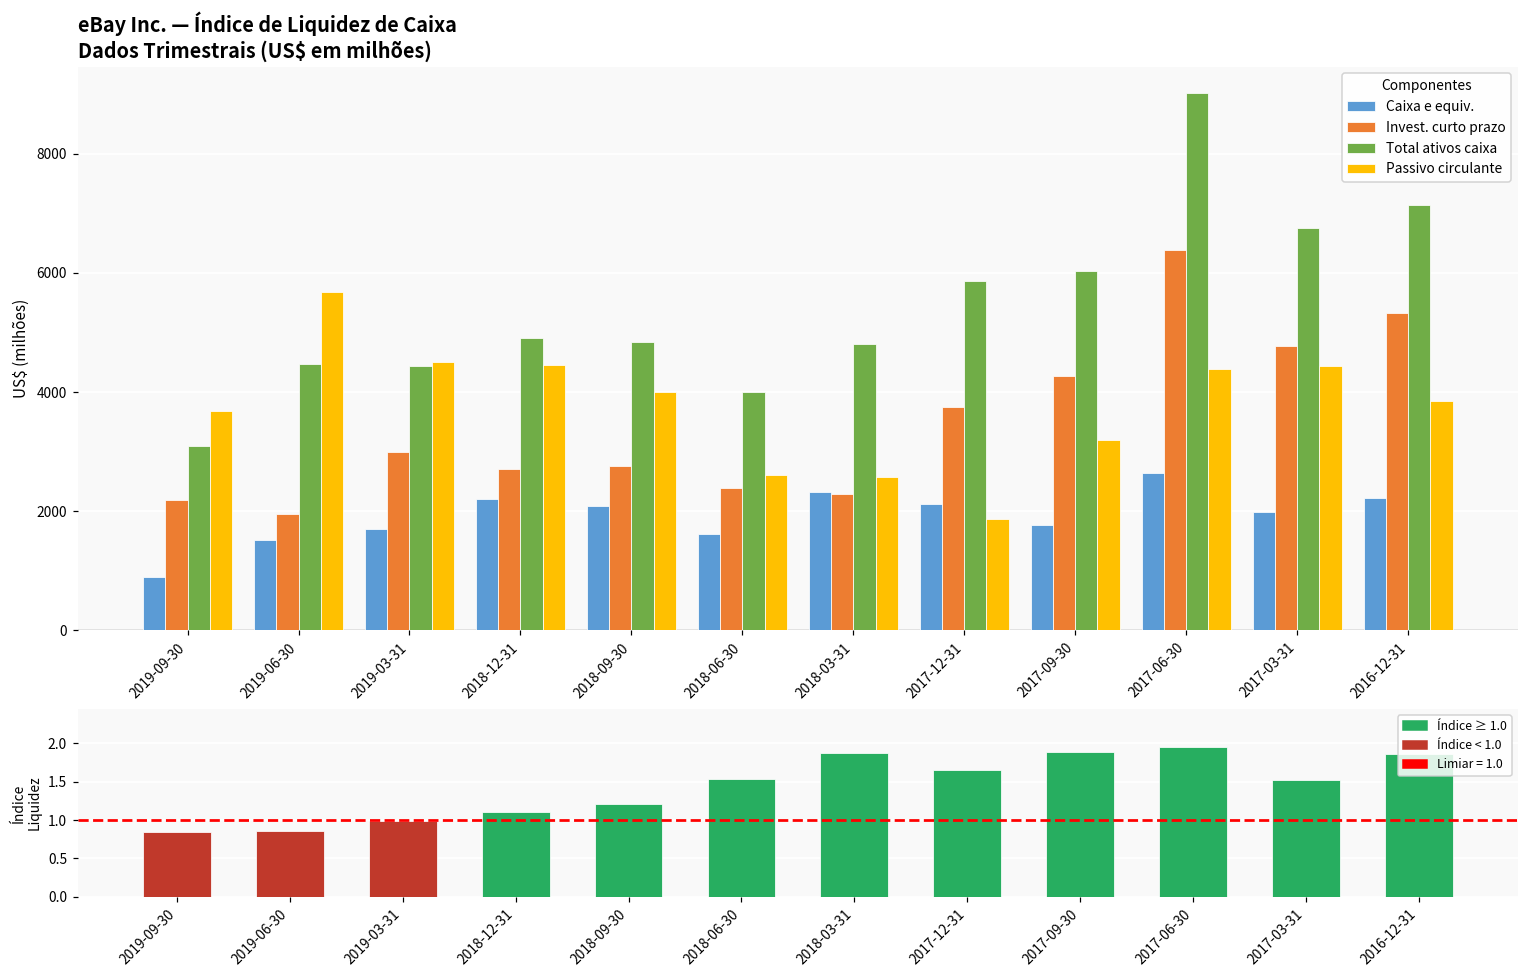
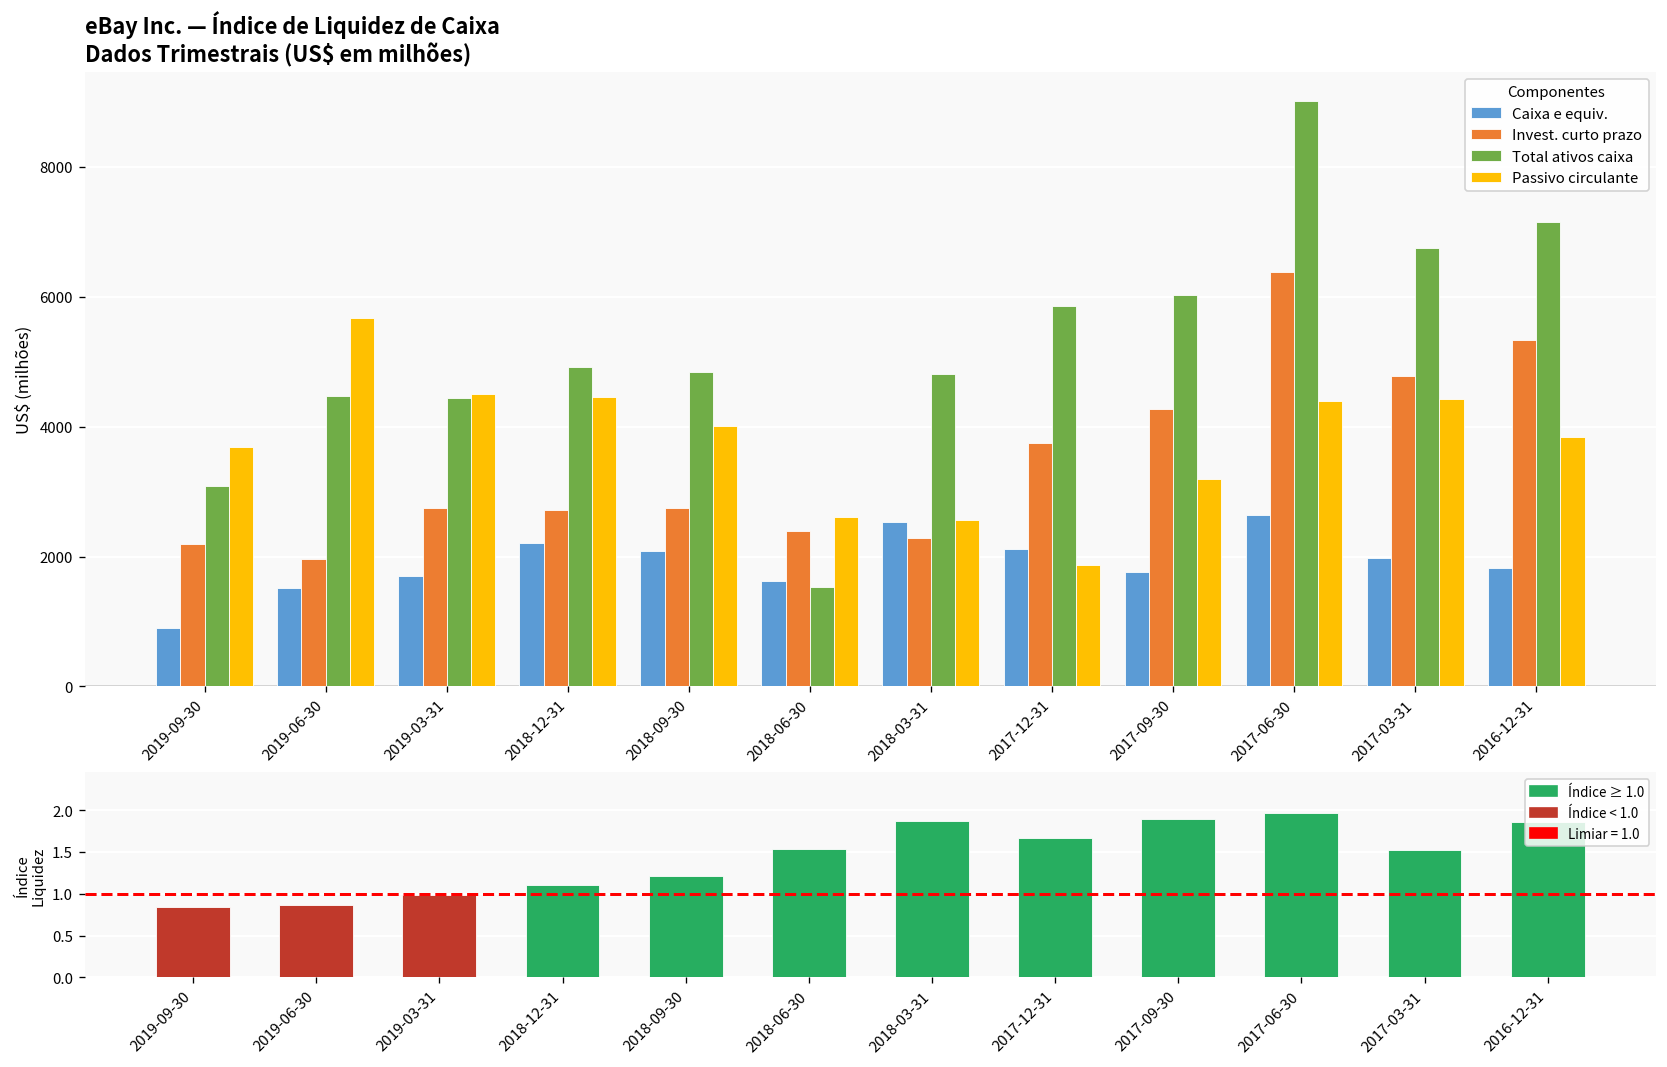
eBay Inc. — Índice de Liquidez de Caixa Dados Trimestrais (US$ em milhões), Invest. curto prazo, 2019-03-31: 3000 -> 2700
eBay Inc. — Índice de Liquidez de Caixa Dados Trimestrais (US$ em milhões), Total ativos caixa, 2018-06-30: 4000 -> 1500
eBay Inc. — Índice de Liquidez de Caixa Dados Trimestrais (US$ em milhões), Caixa e equiv., 2018-03-31: 2300 -> 2500
eBay Inc. — Índice de Liquidez de Caixa Dados Trimestrais (US$ em milhões), Caixa e equiv., 2016-12-31: 2200 -> 1800
